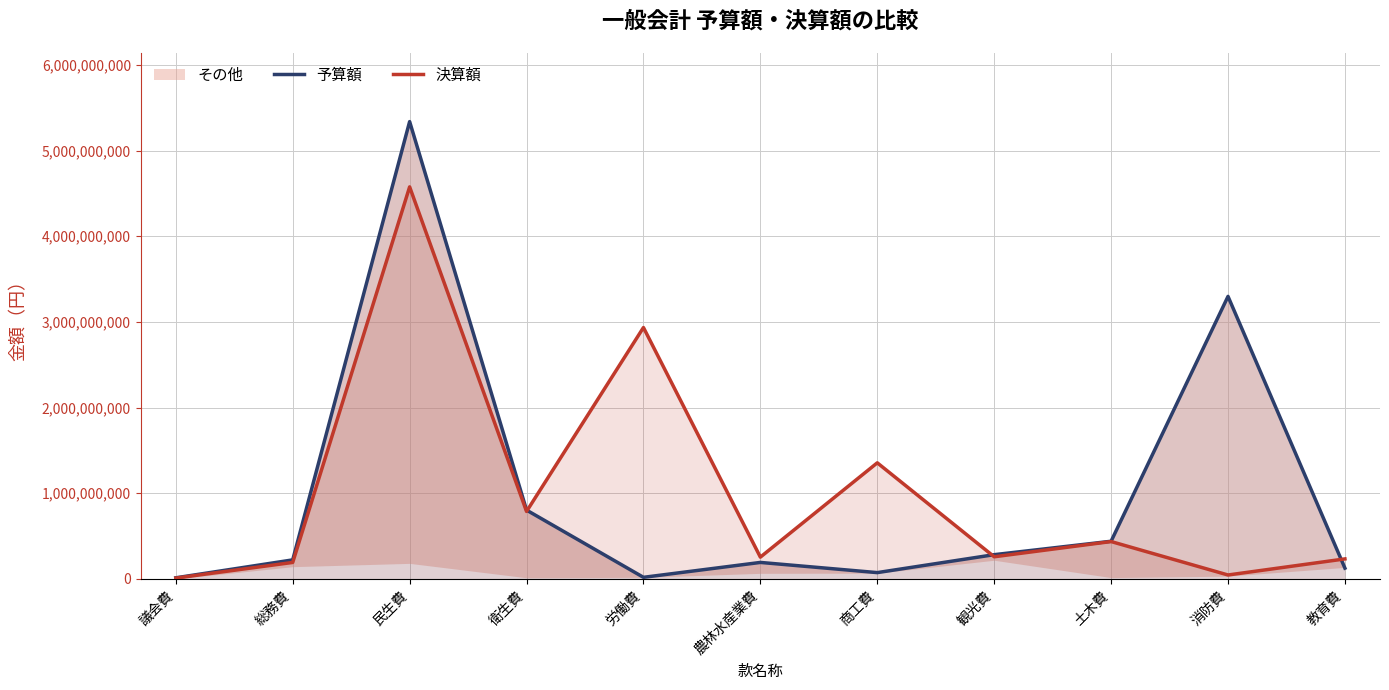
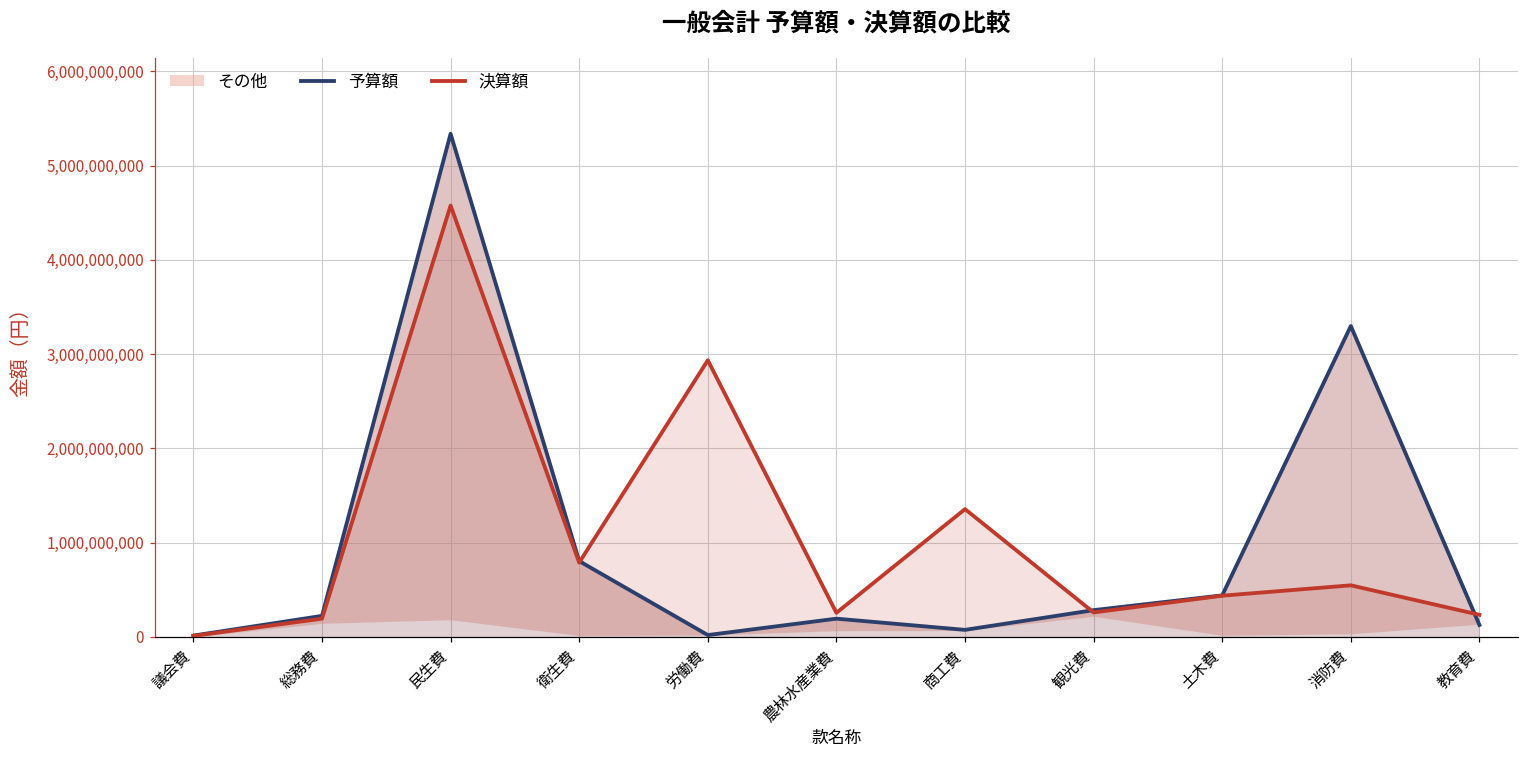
決算額, 消防費: 0 -> 500,000,000
